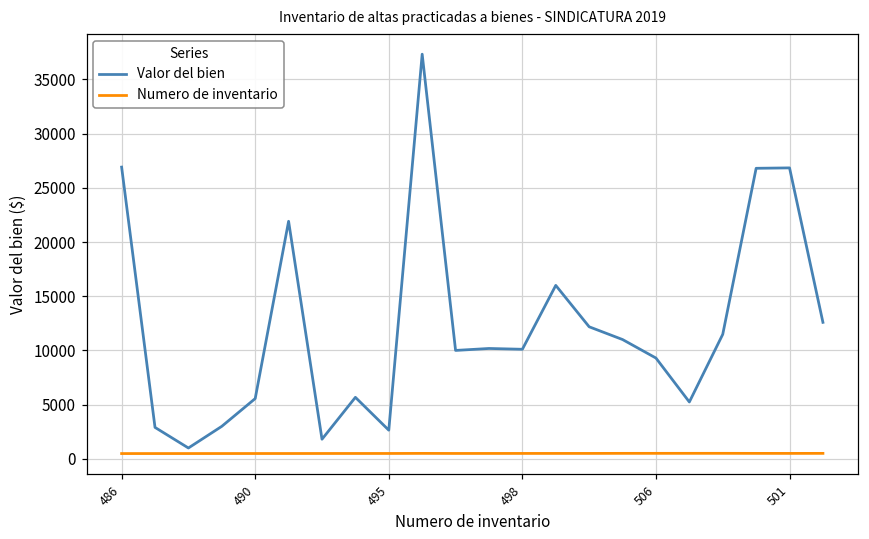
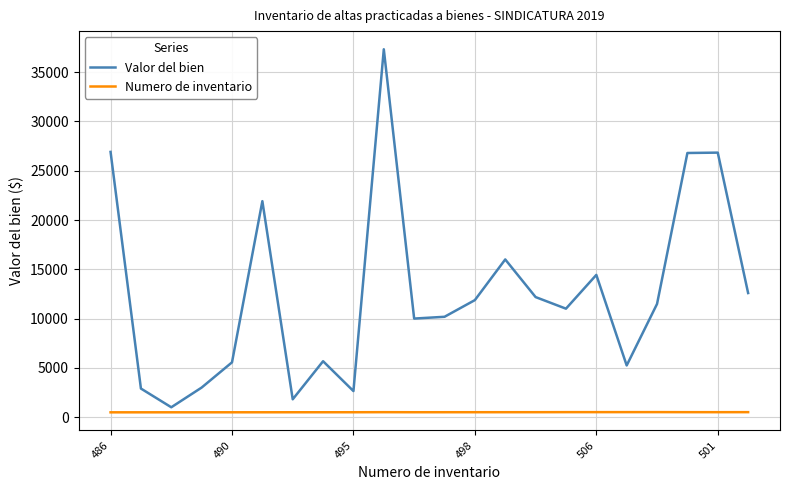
Valor del bien, 498: 10000 -> 12000
Valor del bien, 506: 9000 -> 14000
